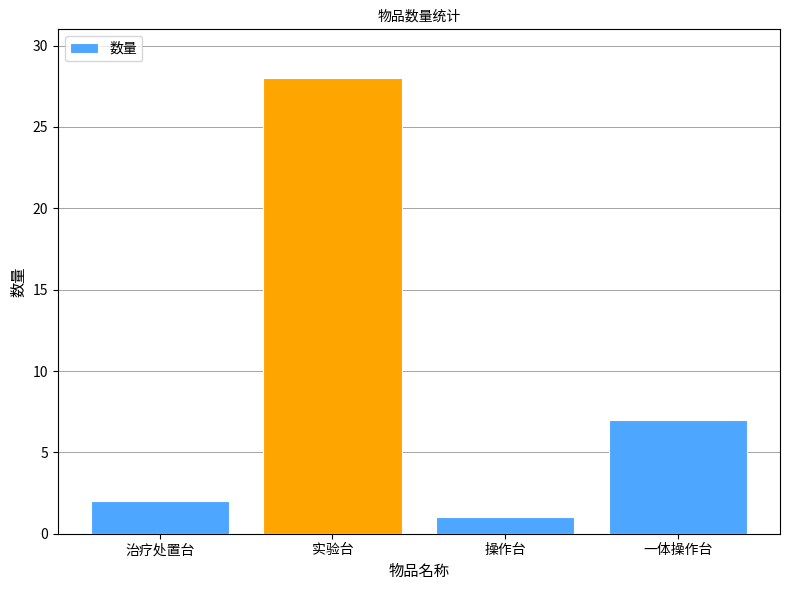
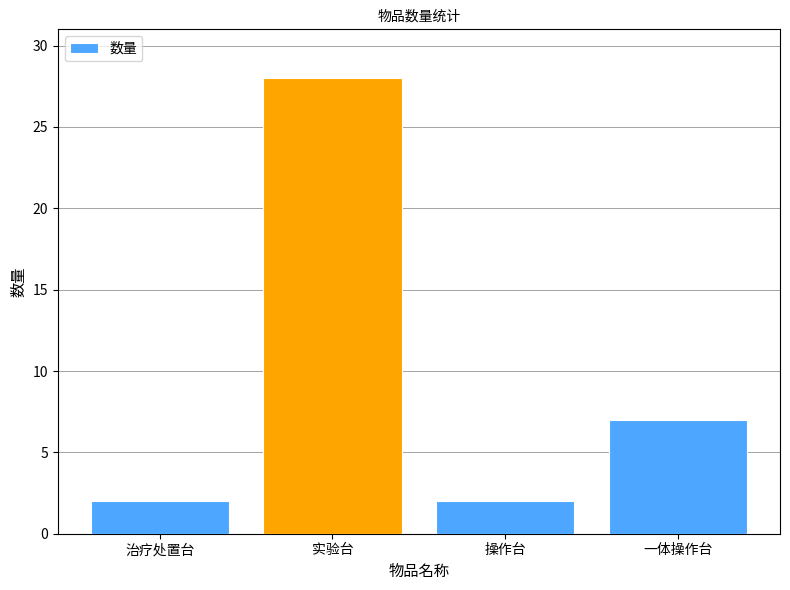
操作台: 1 -> 2
